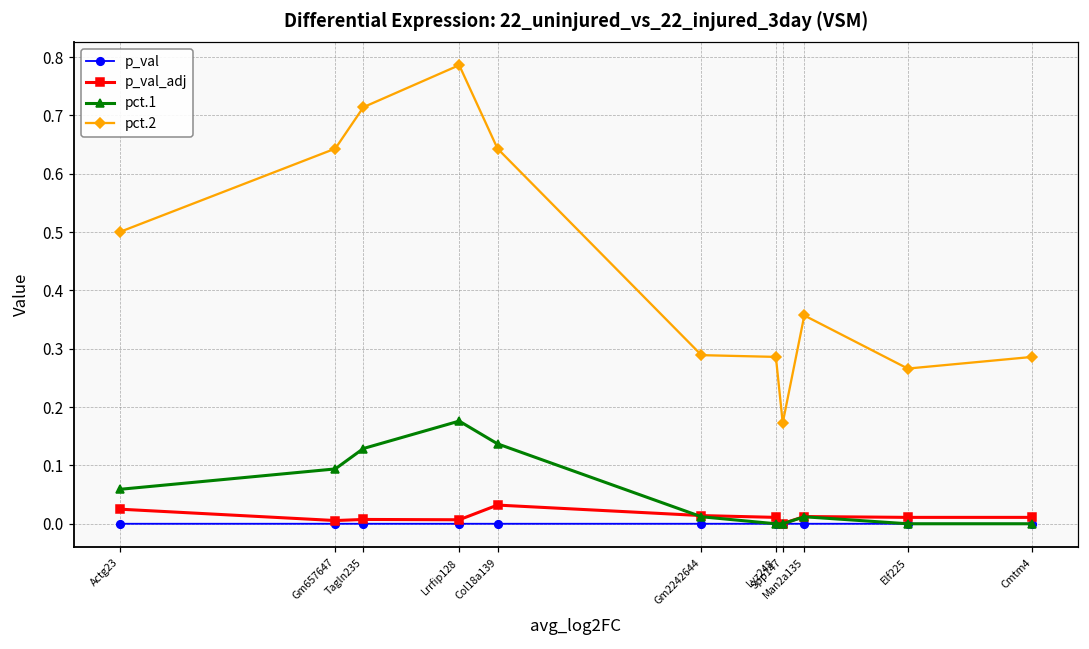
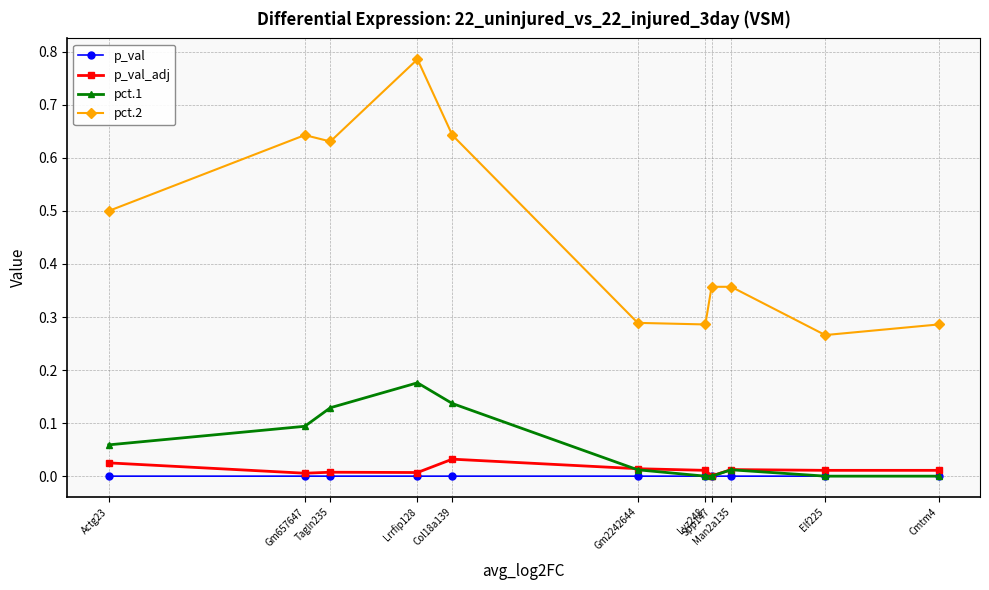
pct.2, Tagln235: 0.71 -> 0.63
pct.2, Spp147: 0.17 -> 0.36
